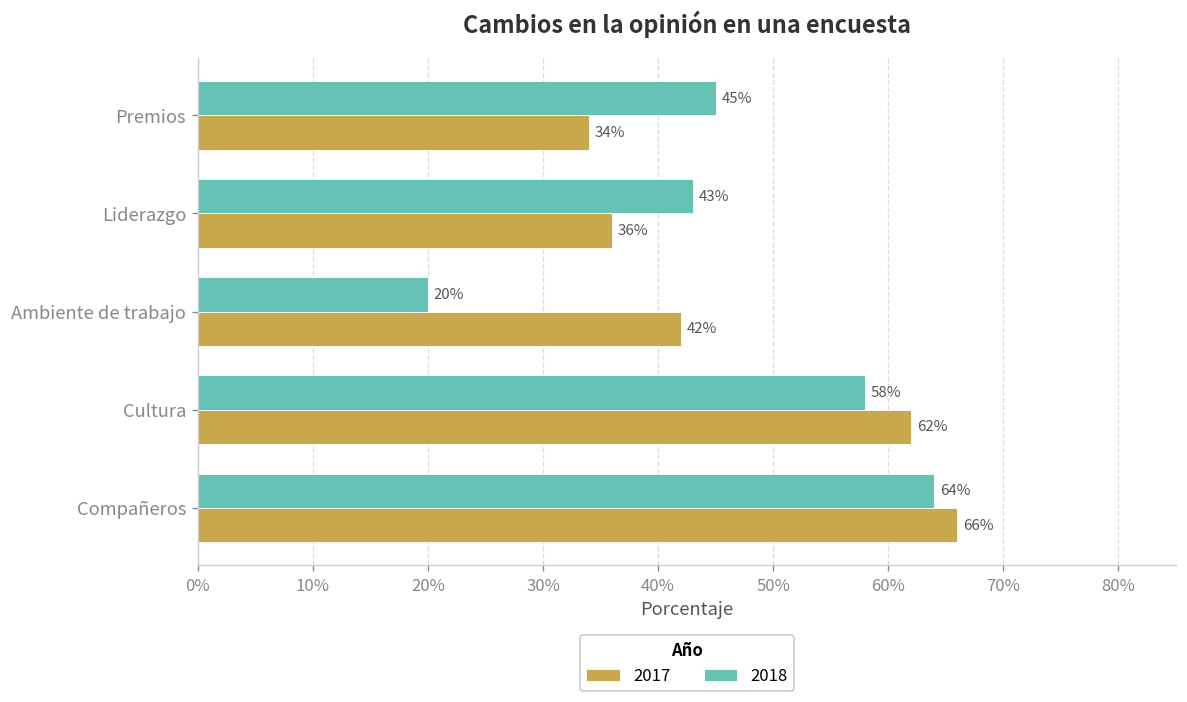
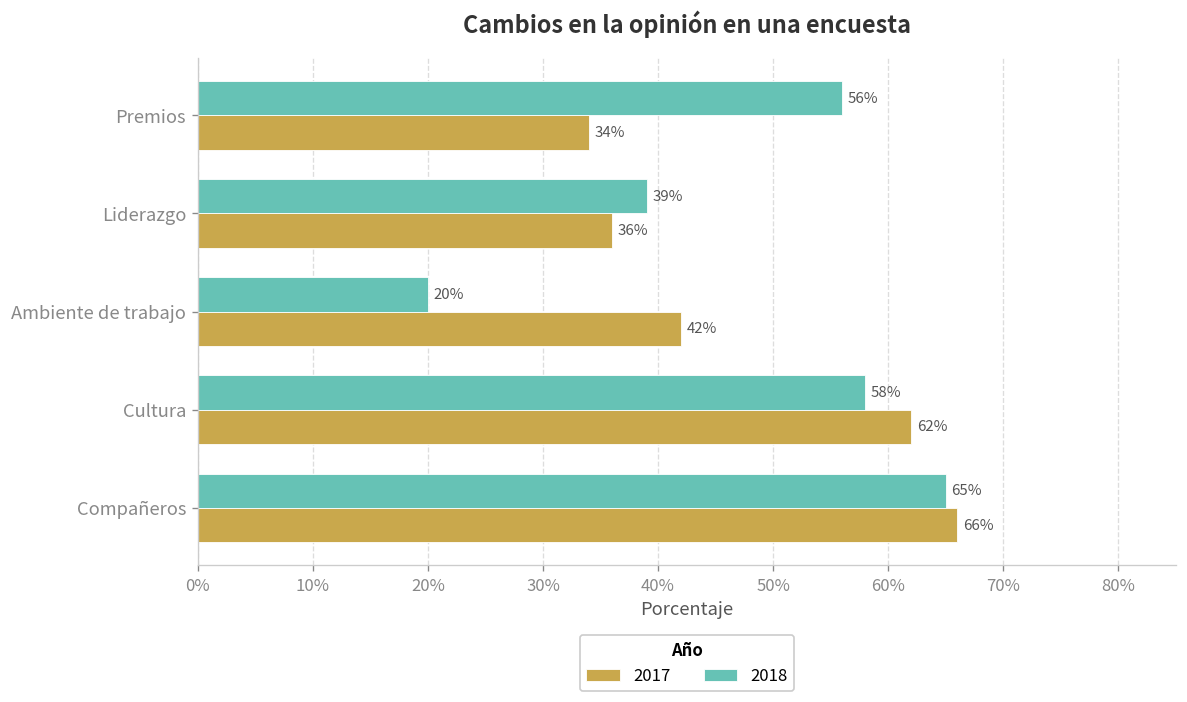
2018, Premios: 45% -> 56%
2018, Liderazgo: 43% -> 39%
2018, Compañeros: 64% -> 65%
